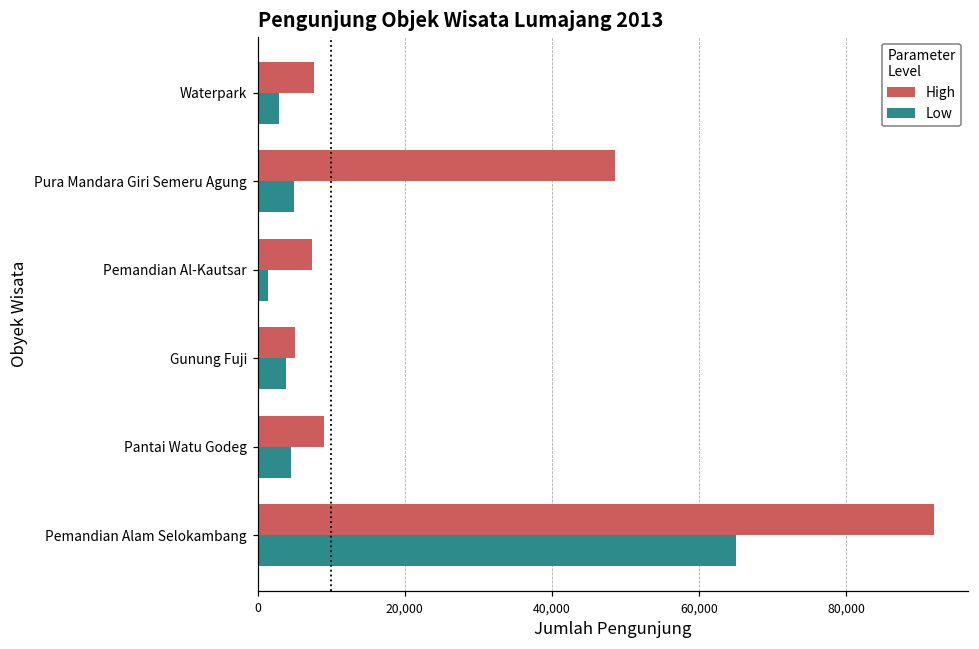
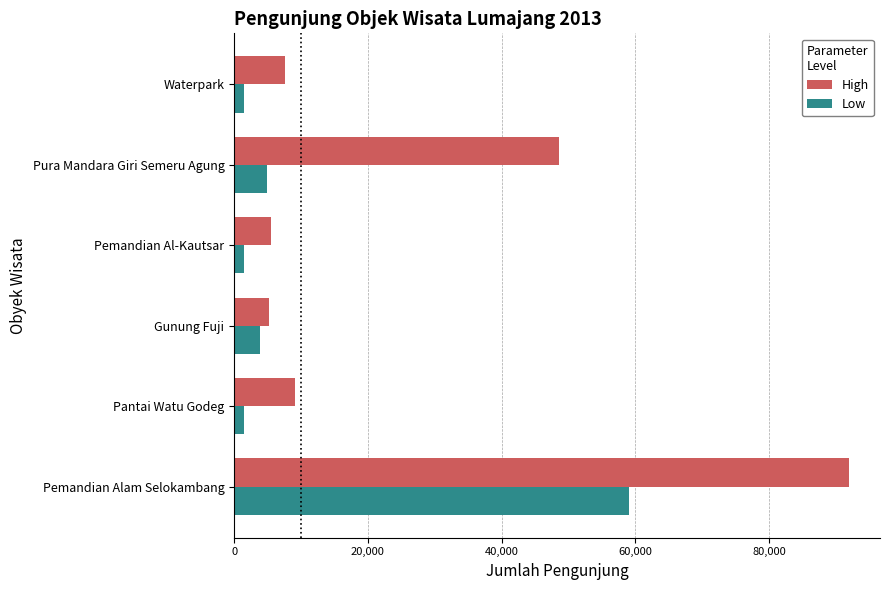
Low, Waterpark: 3,000 -> 2,000
High, Pemandian Al-Kautsar: 7,000 -> 5,000
Low, Pantai Watu Godeg: 5,000 -> 1,000
Low, Pemandian Alam Selokambang: 65,000 -> 59,000
